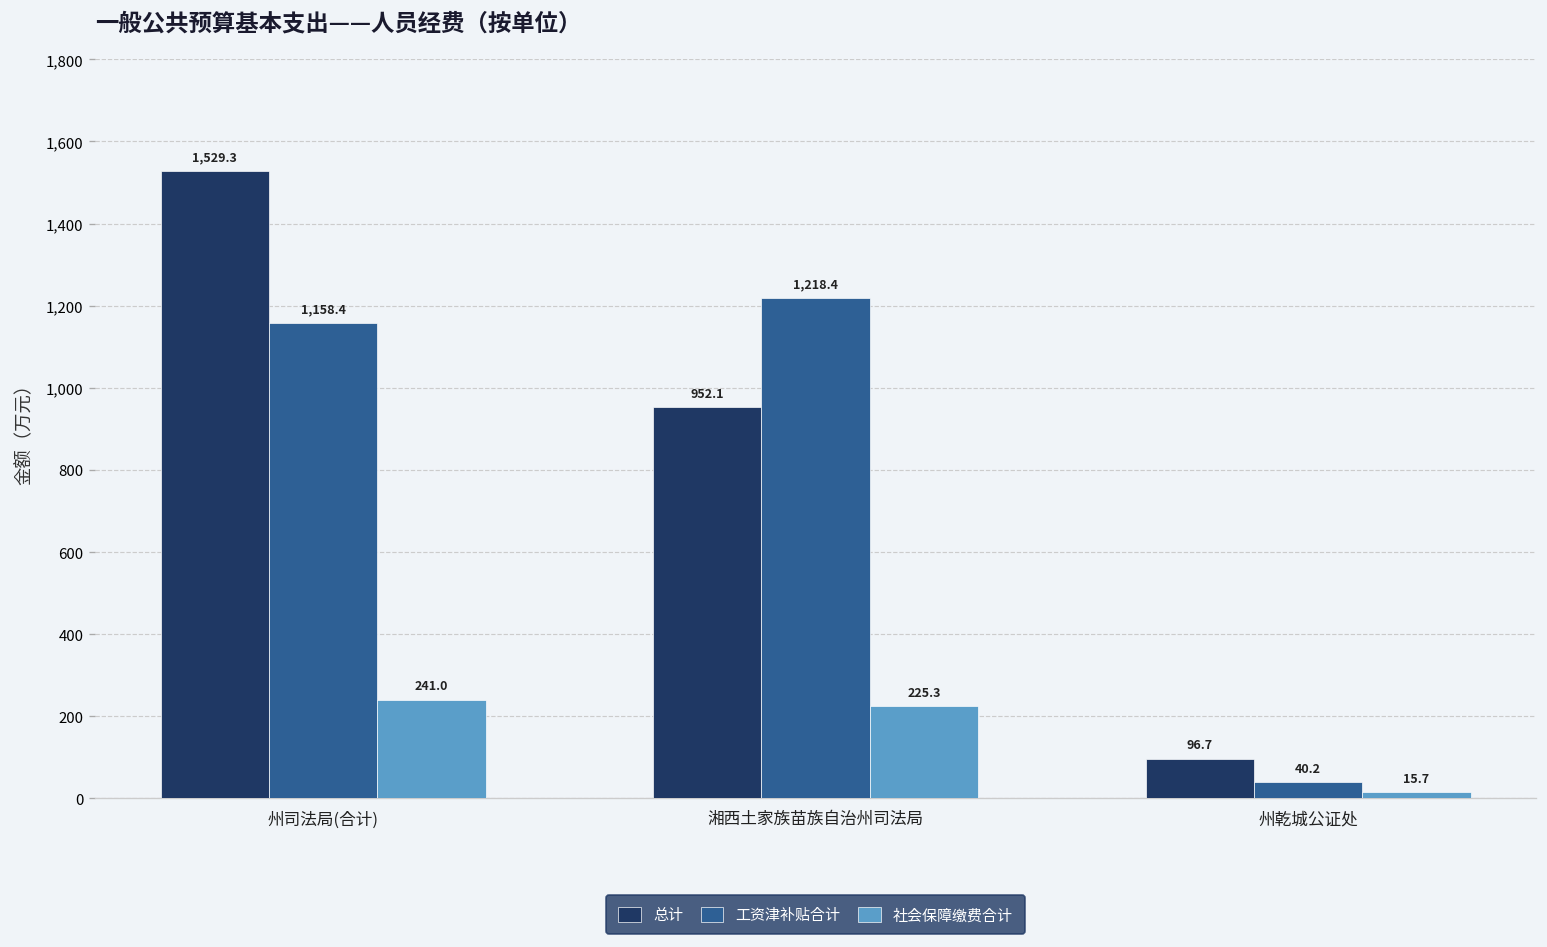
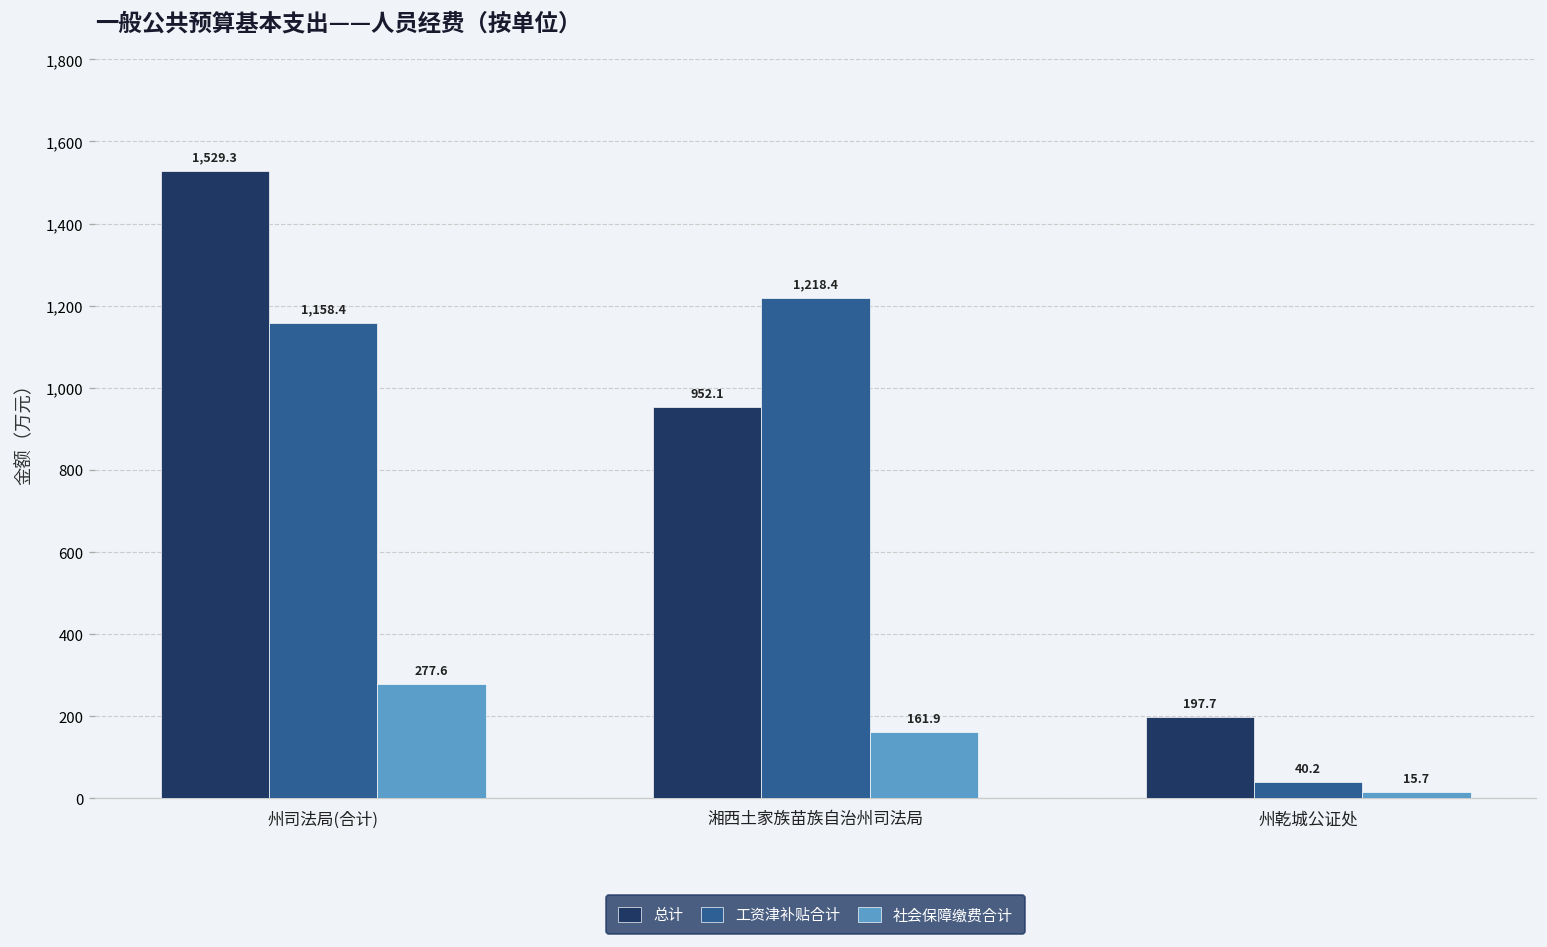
社会保障缴费合计, 州司法局(合计): 241.0 -> 277.6
社会保障缴费合计, 湘西土家族苗族自治州司法局: 225.3 -> 161.9
总计, 州乾城公证处: 96.7 -> 197.7
